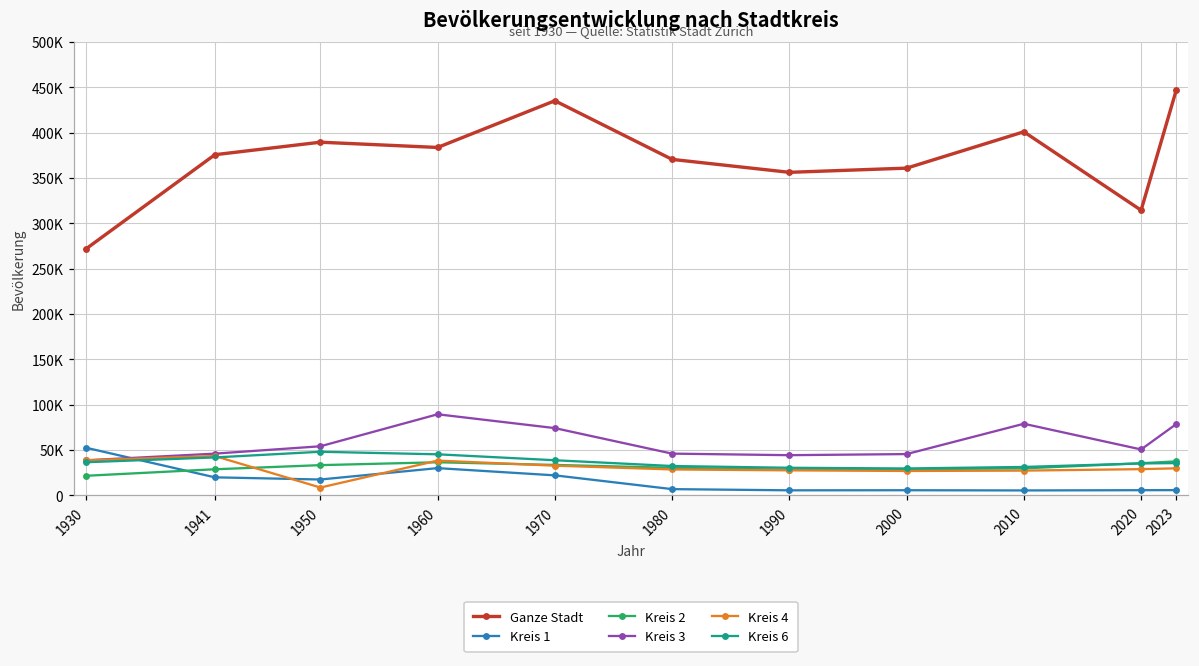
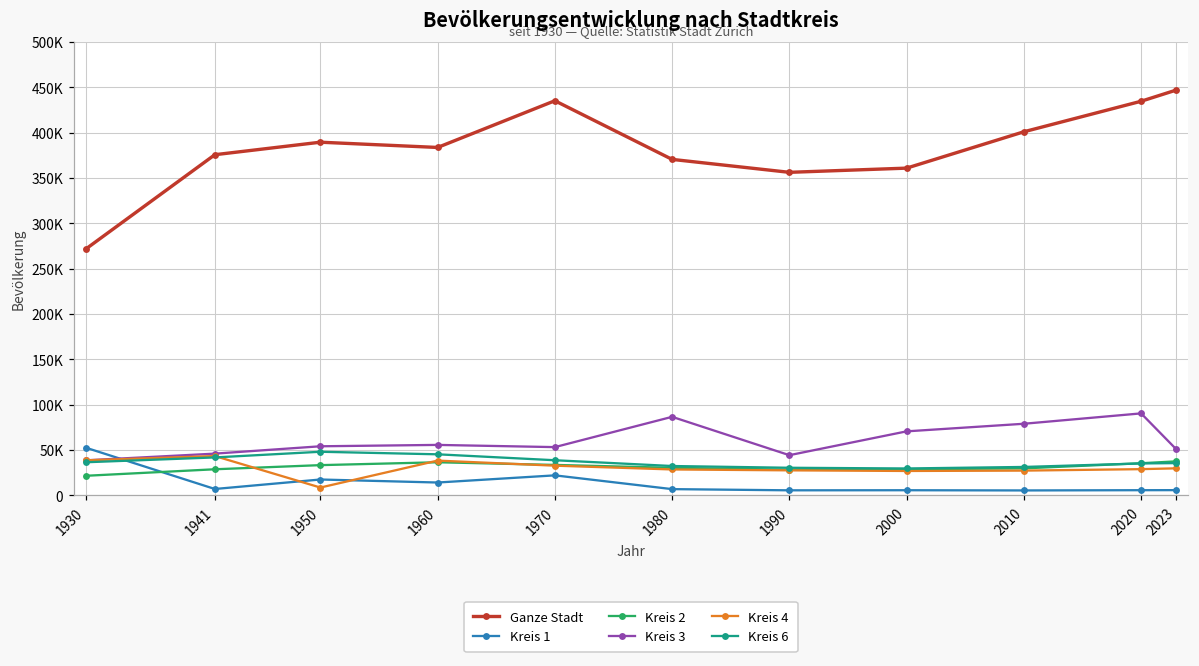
Kreis 1, 1941: 20000 -> 10000
Kreis 1, 1960: 30000 -> 10000
Kreis 3, 1960: 90000 -> 60000
Kreis 3, 1970: 70000 -> 50000
Kreis 3, 1980: 50000 -> 90000
Kreis 3, 2000: 50000 -> 70000
Ganze Stadt, 2020: 310000 -> 430000
Kreis 3, 2020: 50000 -> 90000
Kreis 3, 2023: 80000 -> 50000
